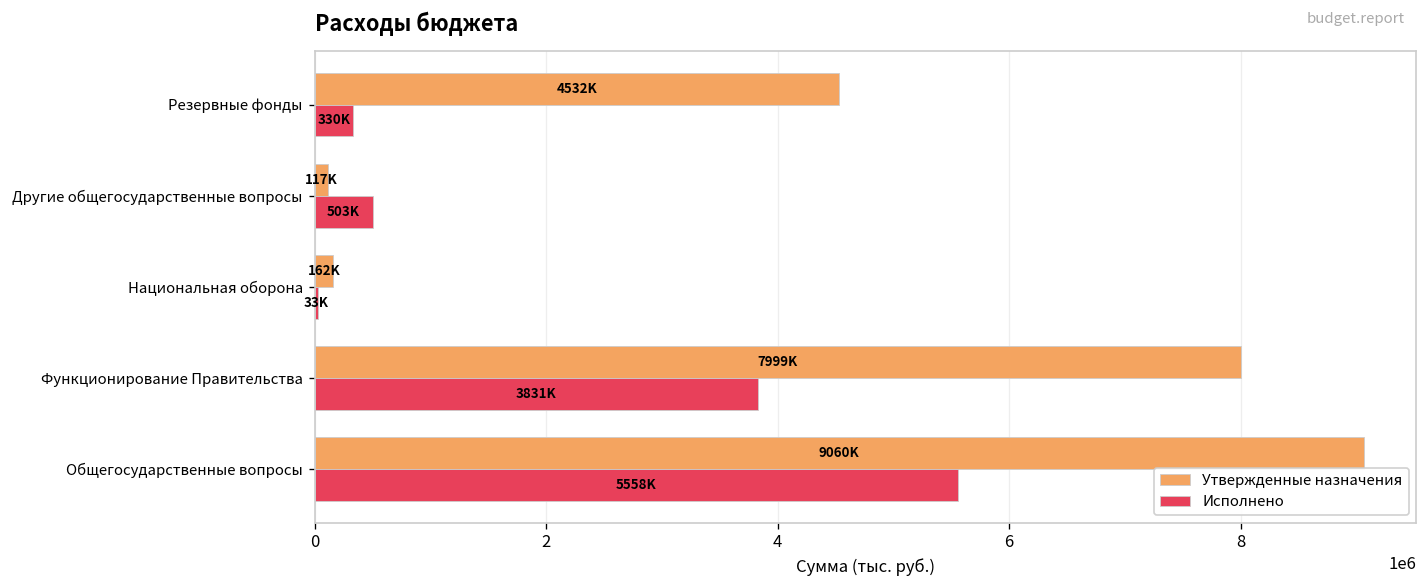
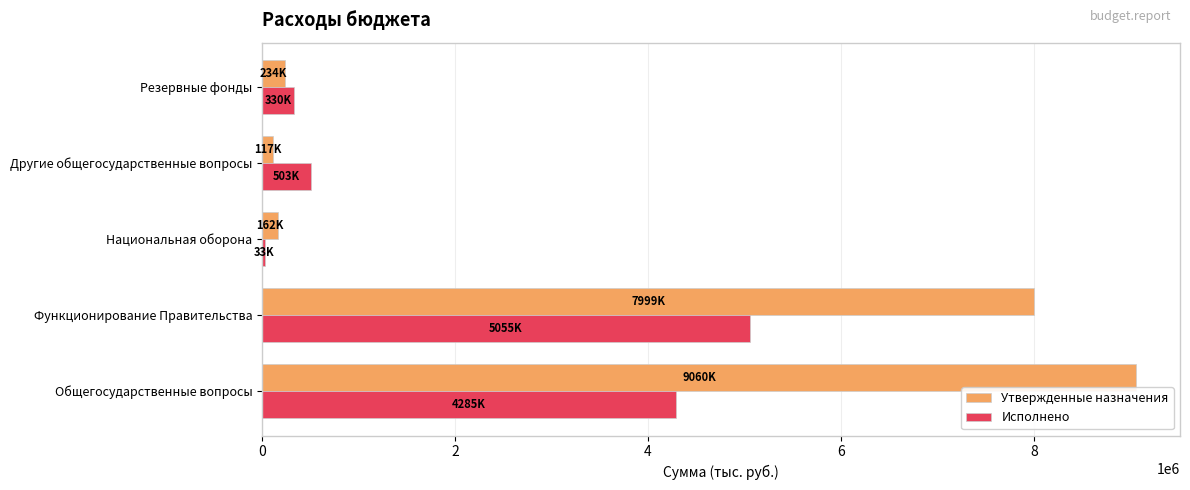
Утвержденные назначения, Резервные фонды: 4532K -> 234K
Исполнено, Функционирование Правительства: 3831K -> 5055K
Исполнено, Общегосударственные вопросы: 5558K -> 4285K
